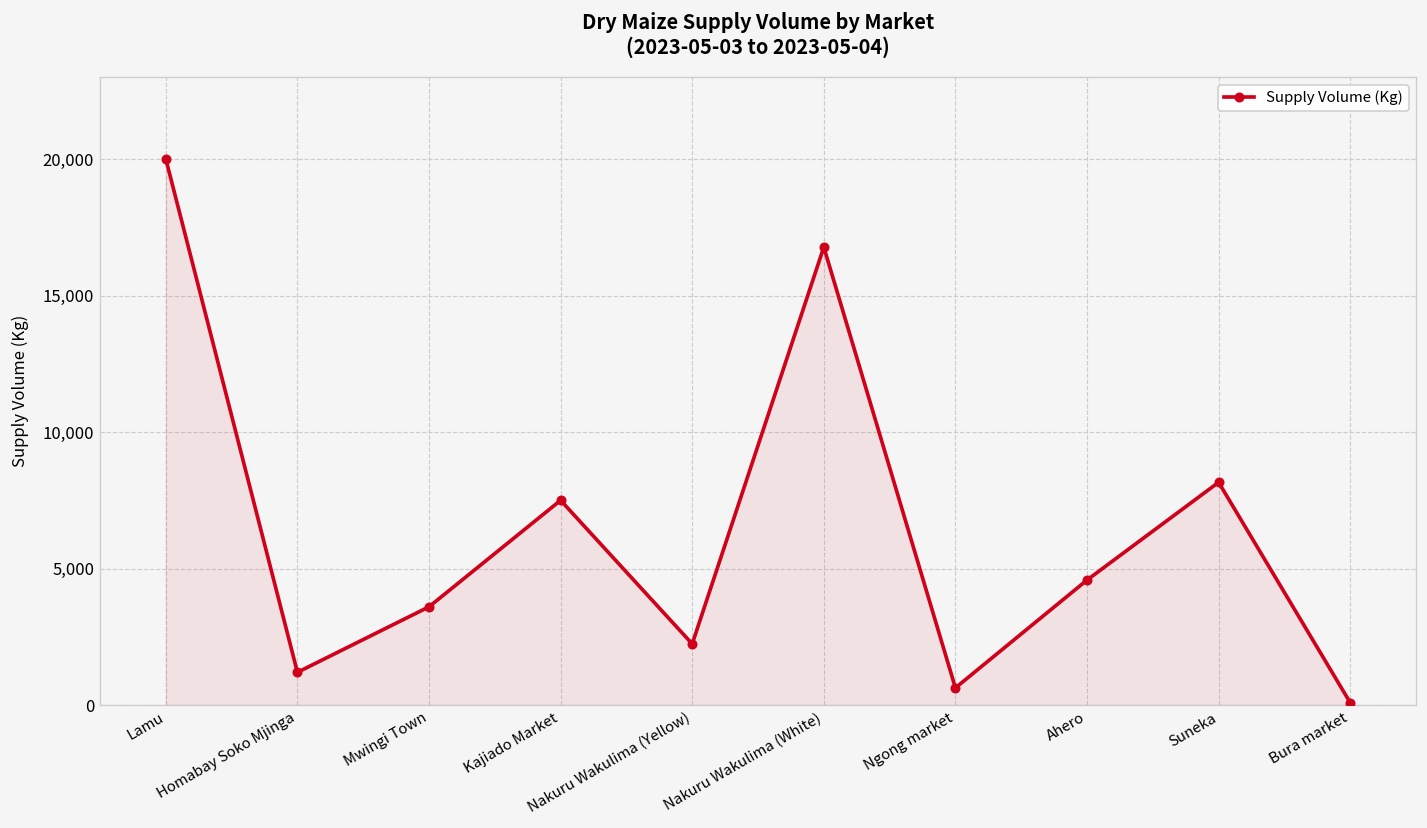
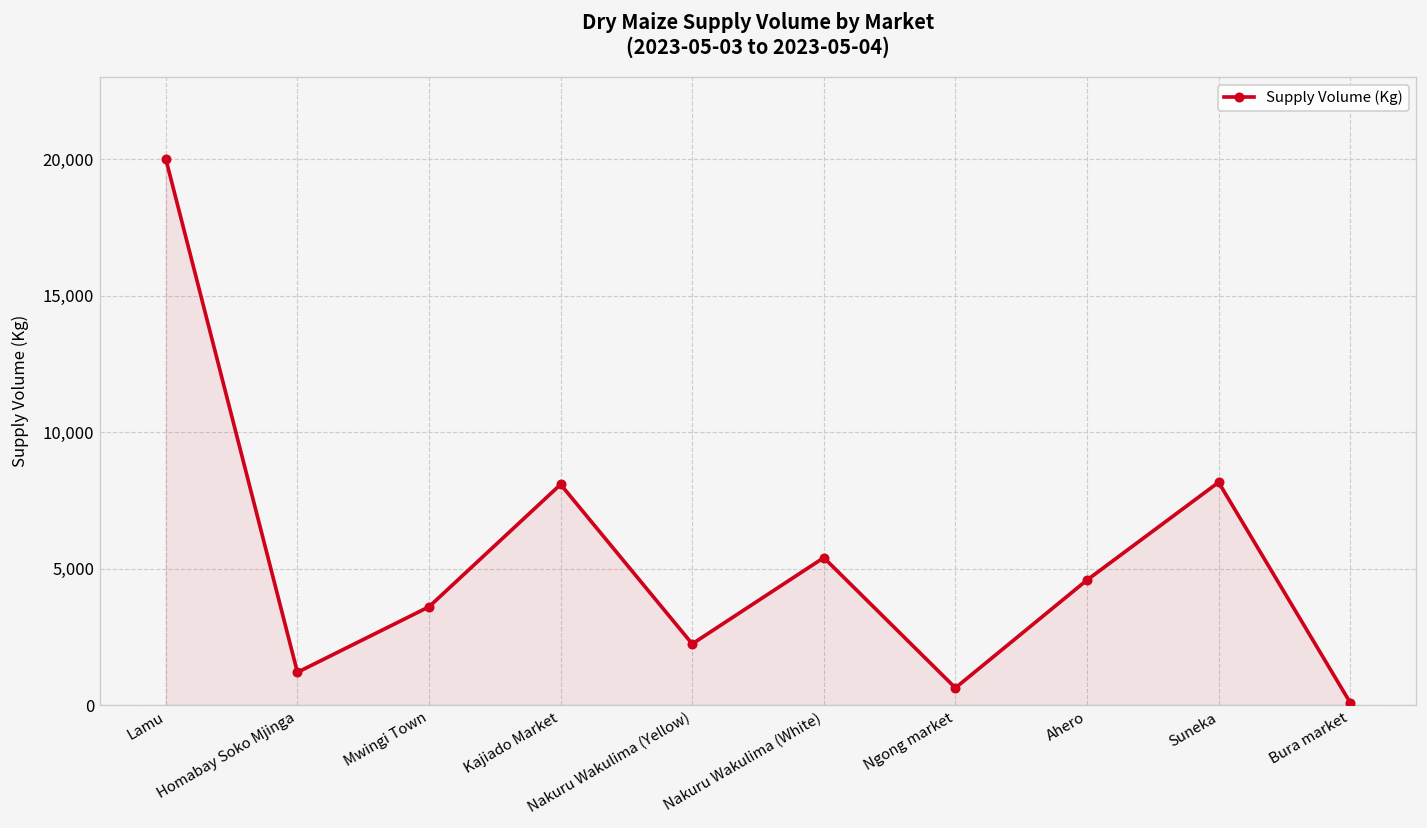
Kajiado Market: 7,500 -> 8,100
Nakuru Wakulima (White): 16,800 -> 5,400
